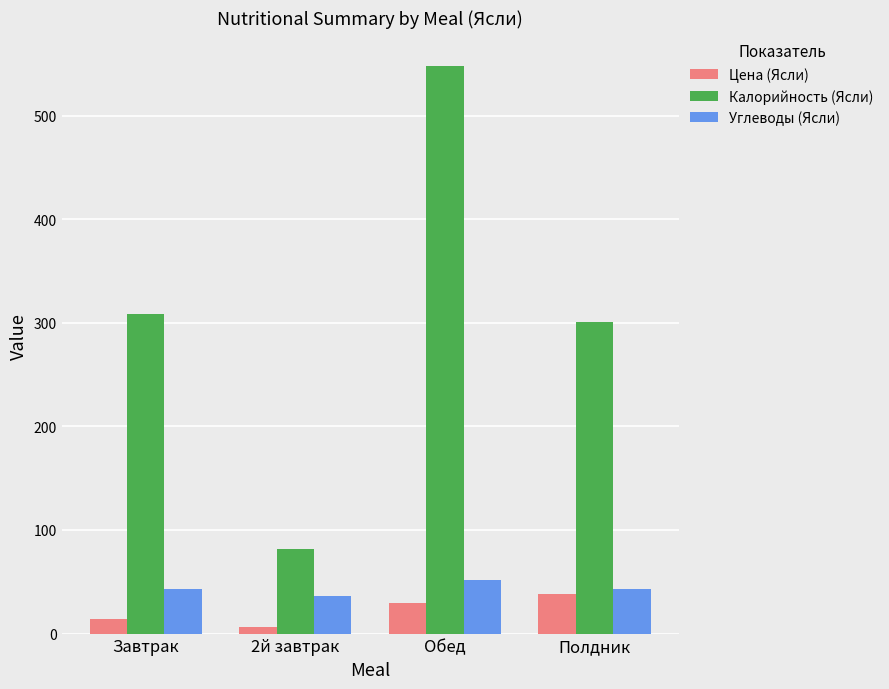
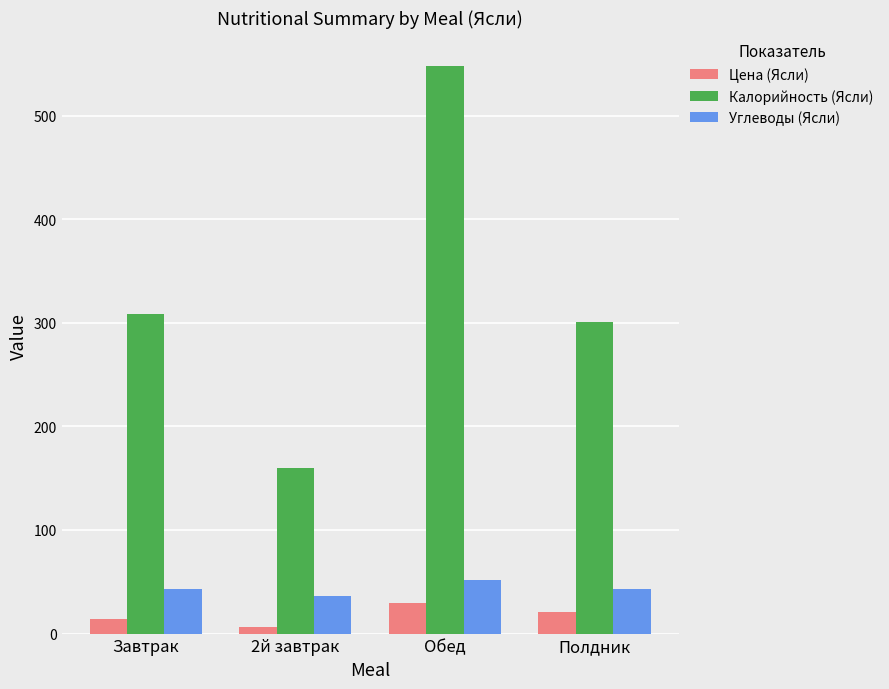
Калорийность (Ясли), 2й завтрак: 82 -> 160
Цена (Ясли), Полдник: 38 -> 21
